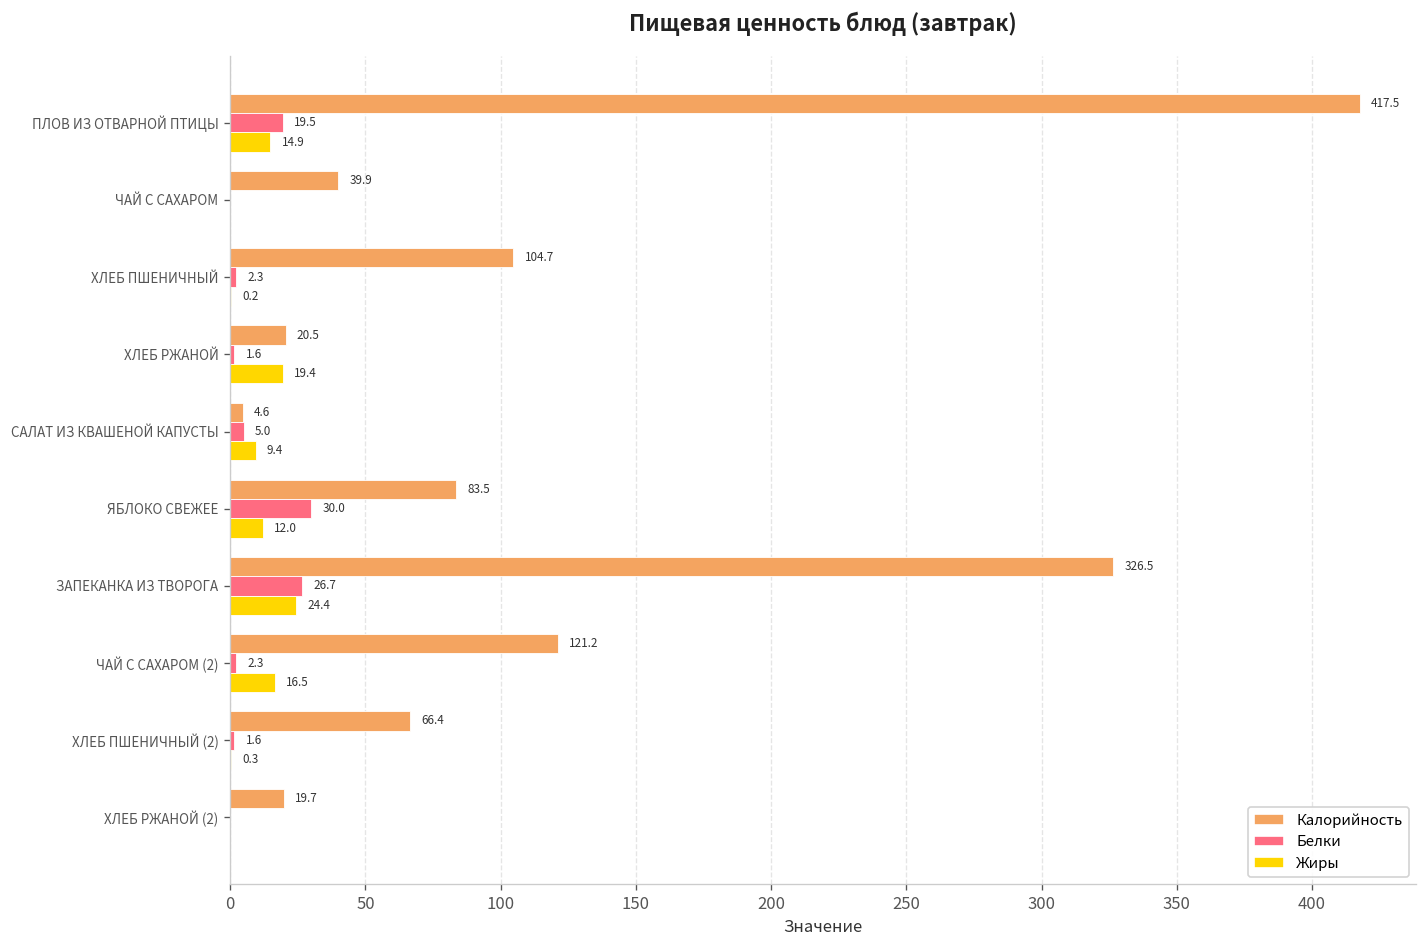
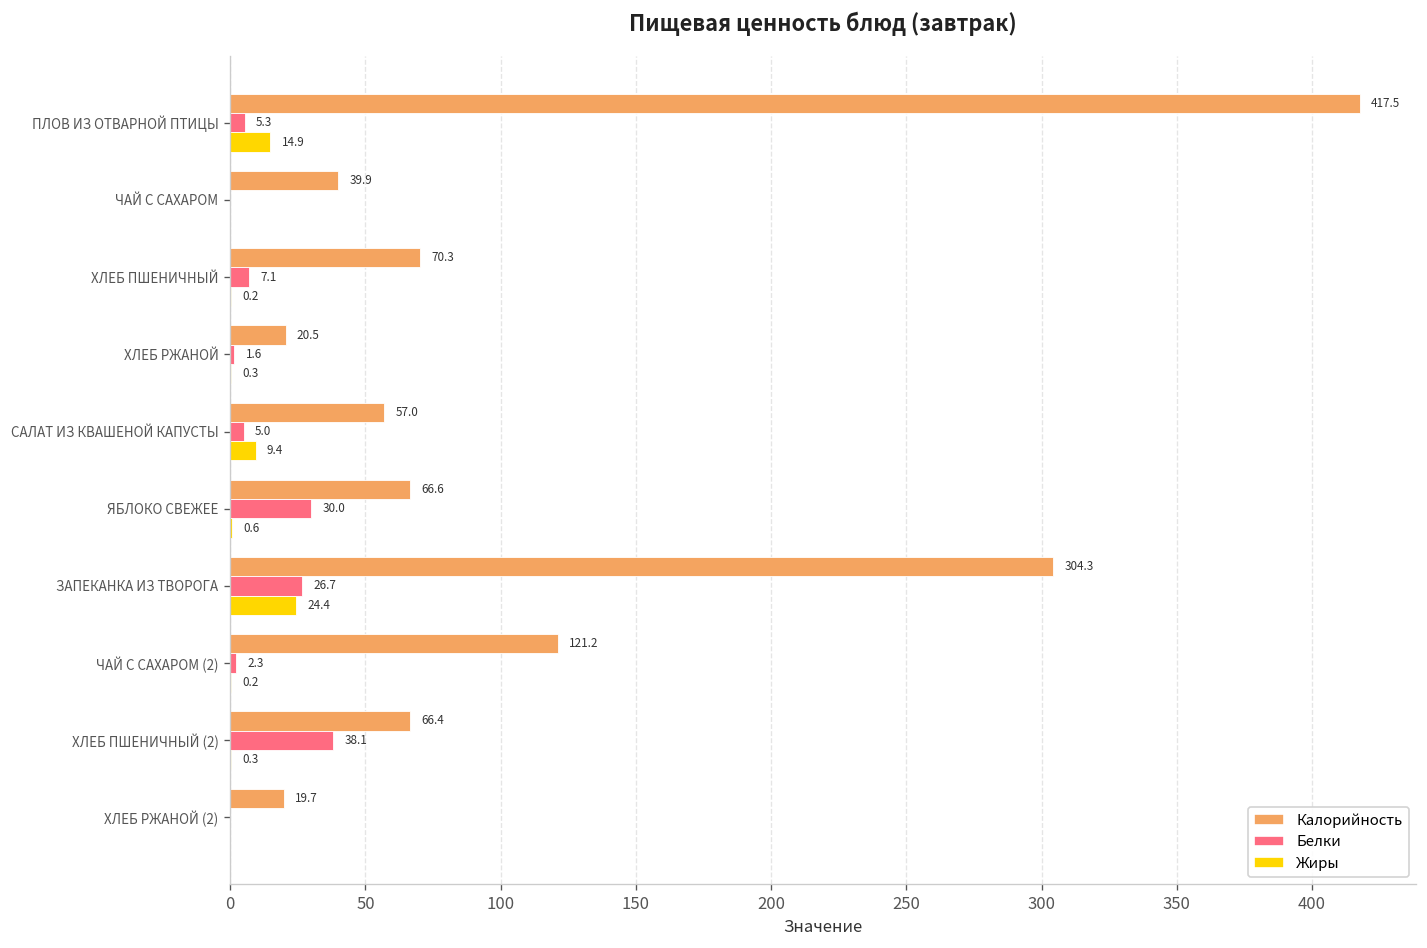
Белки, ПЛОВ ИЗ ОТВАРНОЙ ПТИЦЫ: 19.5 -> 5.3
Калорийность, ХЛЕБ ПШЕНИЧНЫЙ: 104.7 -> 70.3
Белки, ХЛЕБ ПШЕНИЧНЫЙ: 2.3 -> 7.1
Жиры, ХЛЕБ РЖАНОЙ: 19.4 -> 0.3
Калорийность, САЛАТ ИЗ КВАШЕНОЙ КАПУСТЫ: 4.6 -> 57.0
Калорийность, ЯБЛОКО СВЕЖЕЕ: 83.5 -> 66.6
Жиры, ЯБЛОКО СВЕЖЕЕ: 12.0 -> 0.6
Калорийность, ЗАПЕКАНКА ИЗ ТВОРОГА: 326.5 -> 304.3
Жиры, ЧАЙ С САХАРОМ (2): 16.5 -> 0.2
Белки, ХЛЕБ ПШЕНИЧНЫЙ (2): 1.6 -> 38.1
